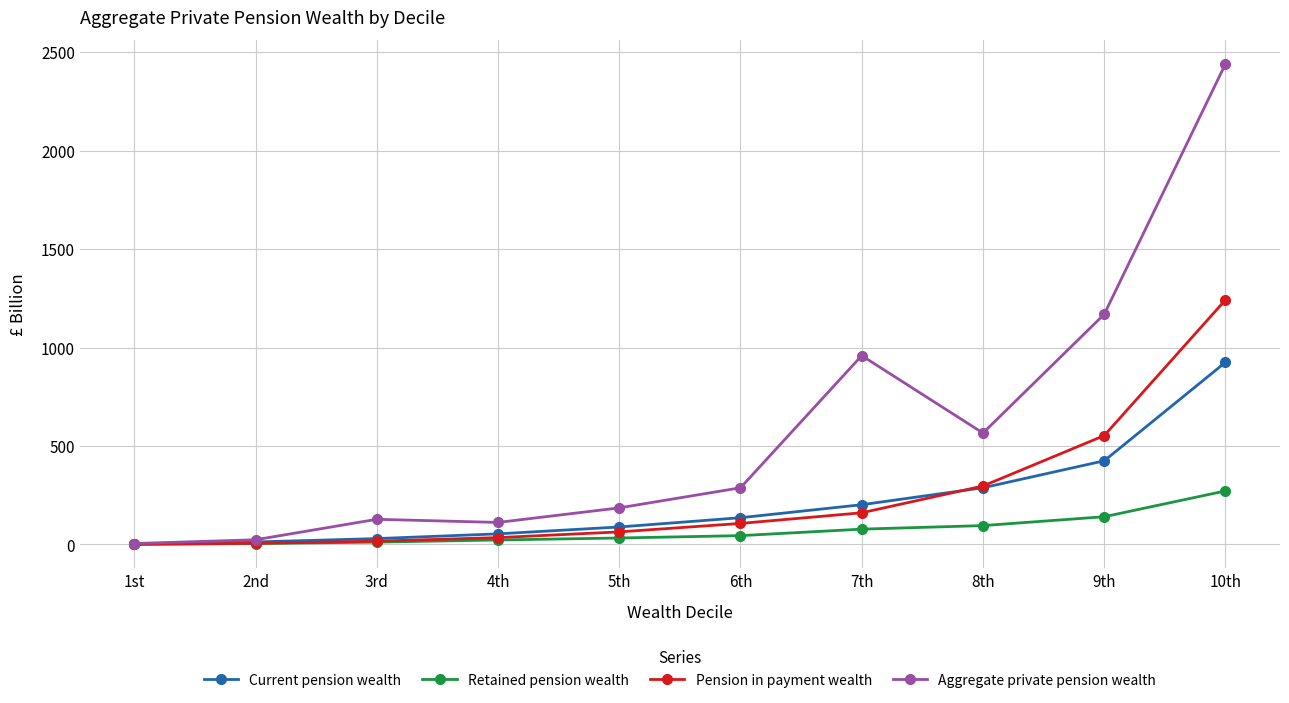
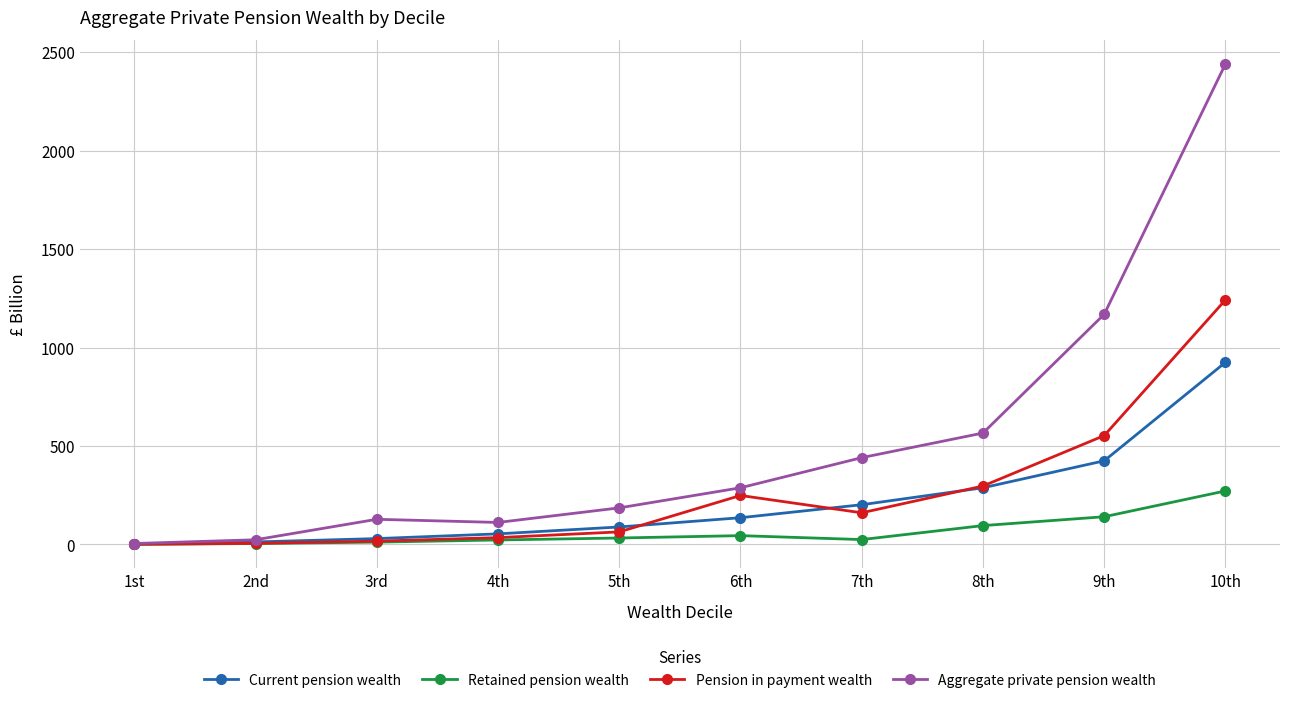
Pension in payment wealth, 6th: 110 -> 250
Retained pension wealth, 7th: 80 -> 30
Aggregate private pension wealth, 7th: 960 -> 440
